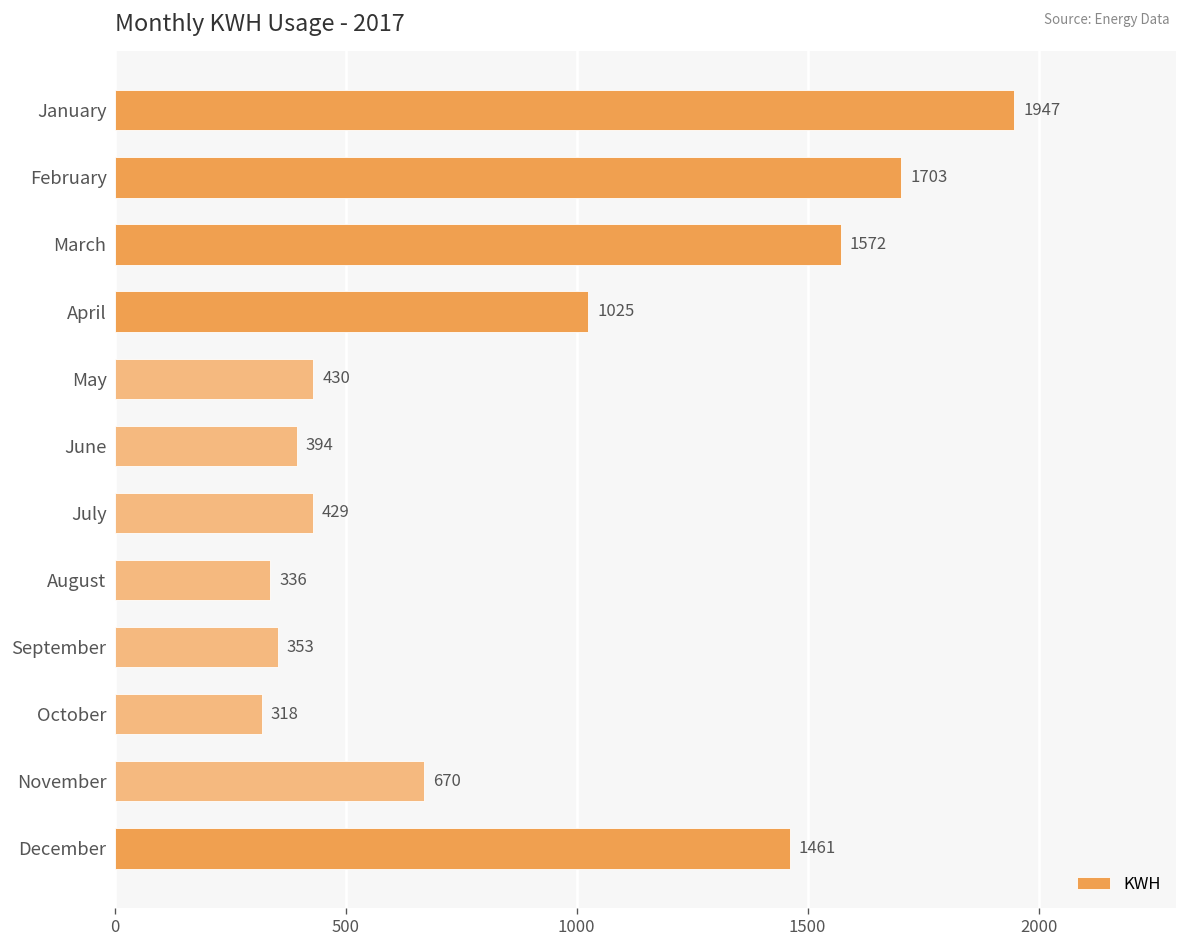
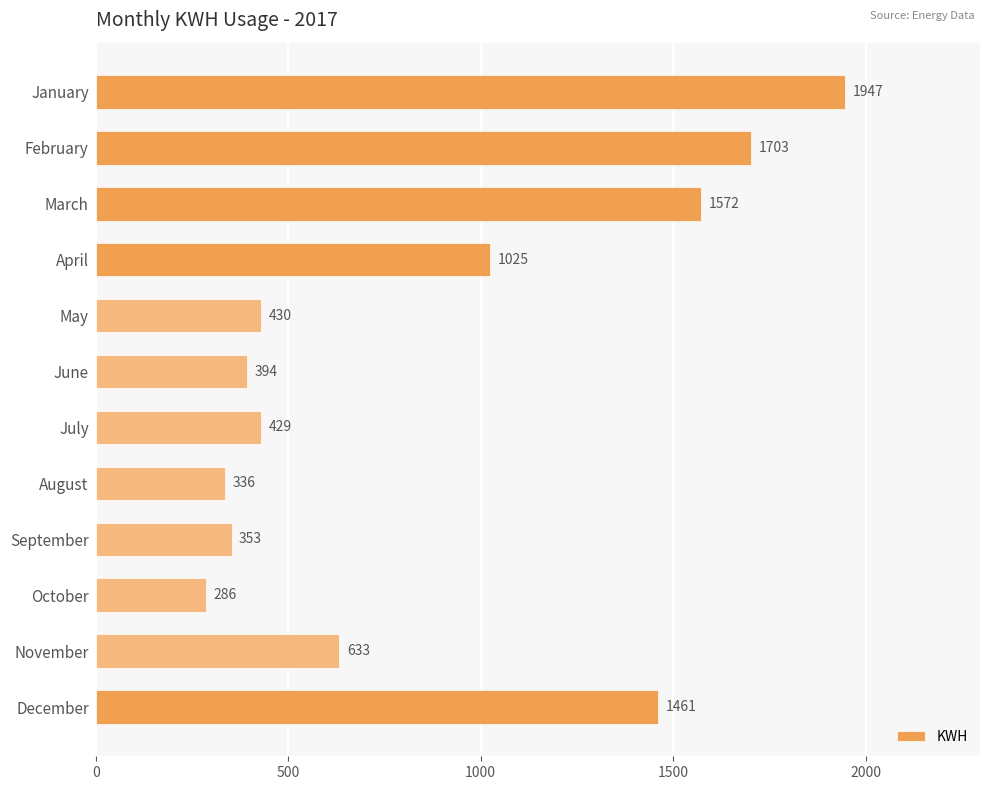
October: 318 -> 286
November: 670 -> 633
